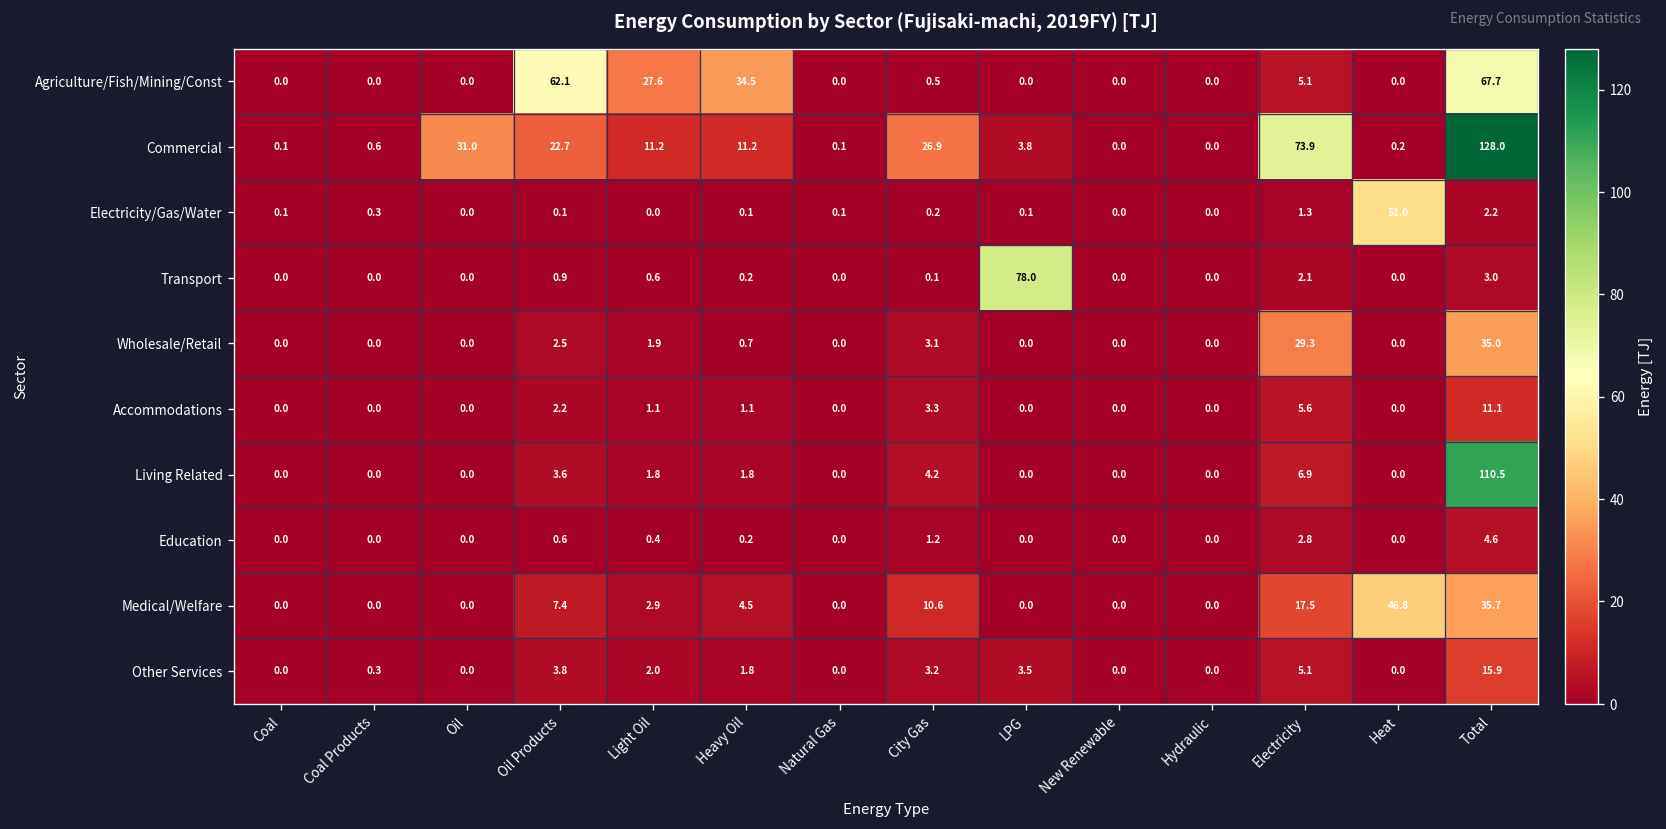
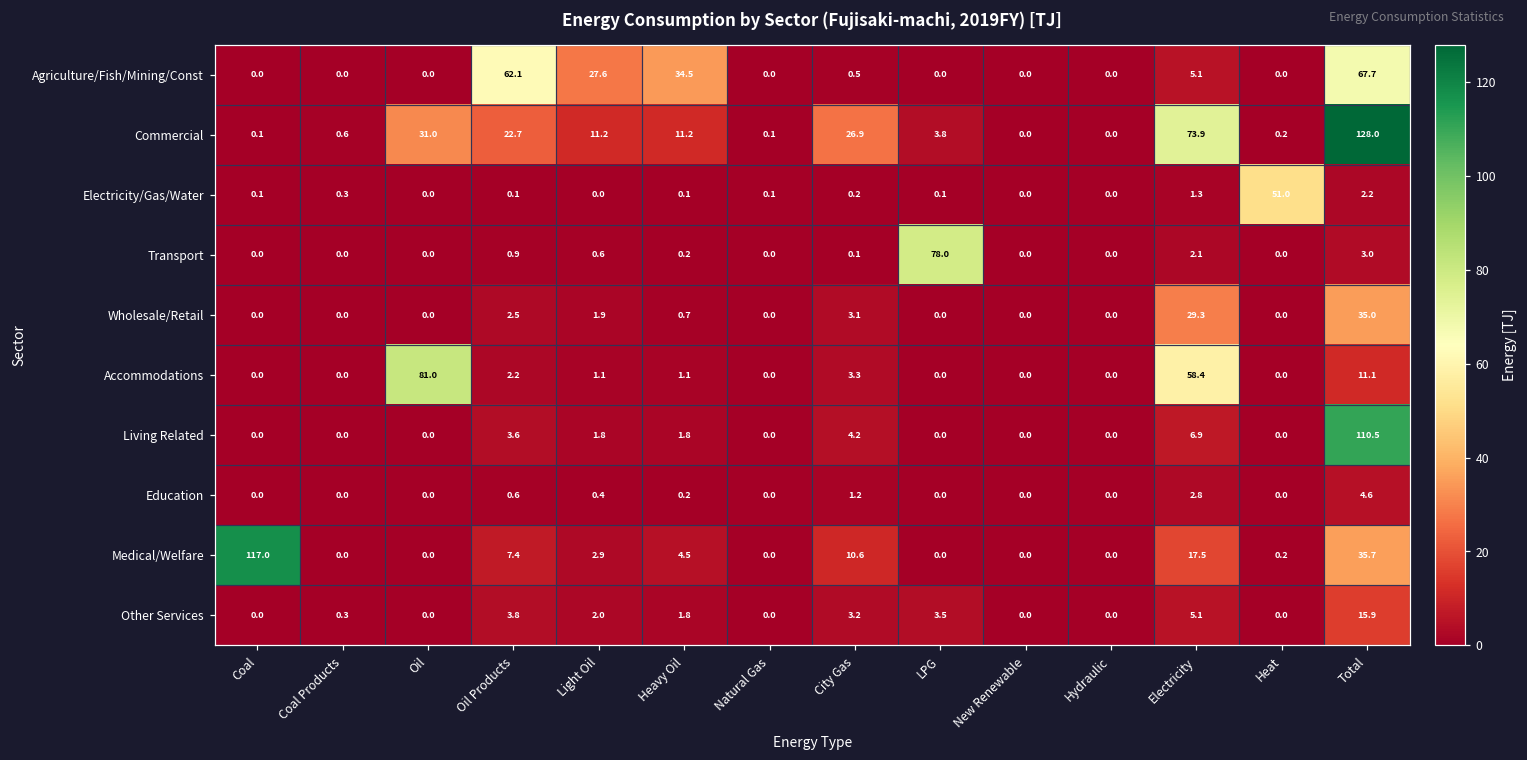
Accommodations, Oil: 0.0 -> 81.0
Accommodations, Electricity: 5.6 -> 58.4
Medical/Welfare, Coal: 0.0 -> 117.0
Medical/Welfare, Heat: 46.8 -> 0.2
